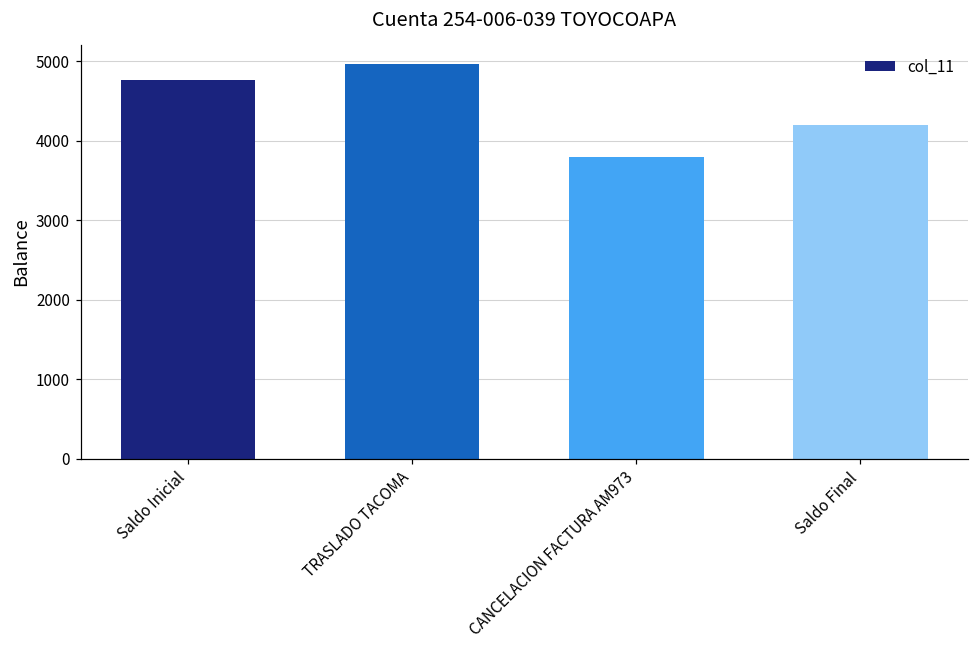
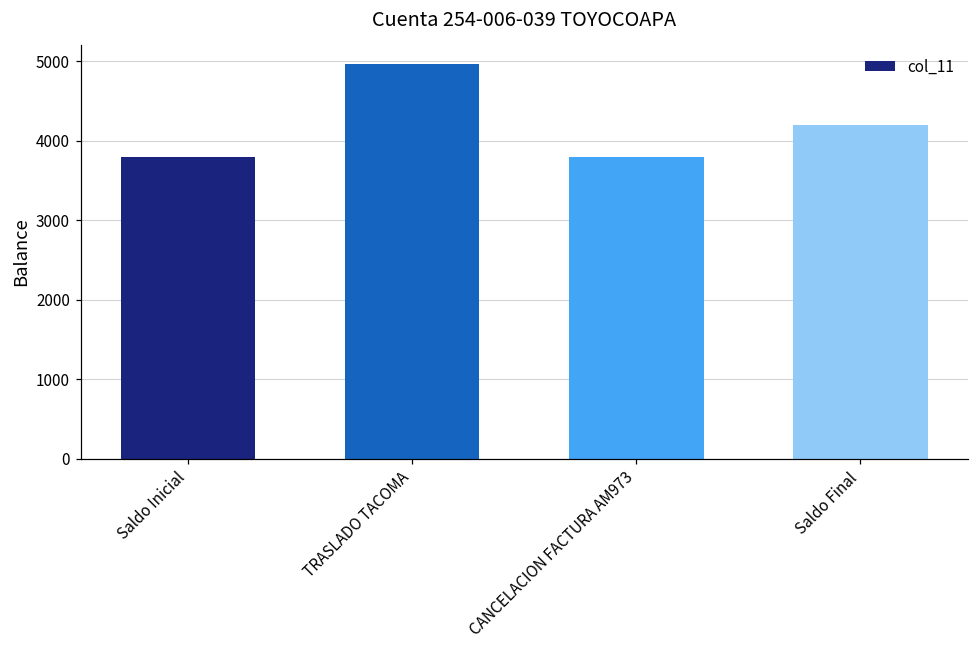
Saldo Inicial: 4800 -> 3800
